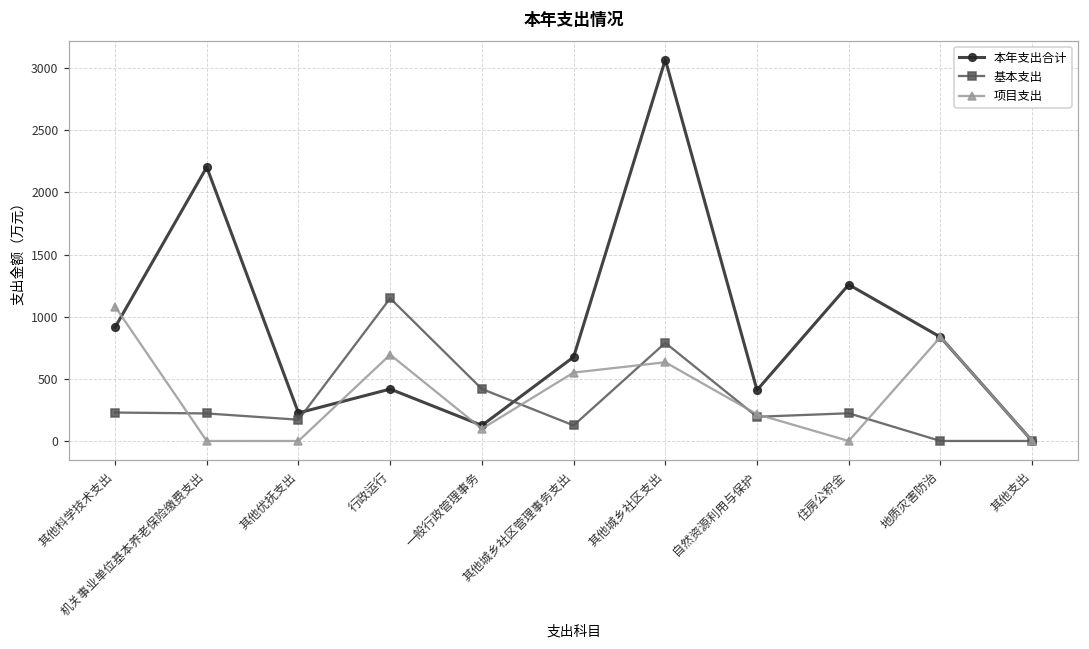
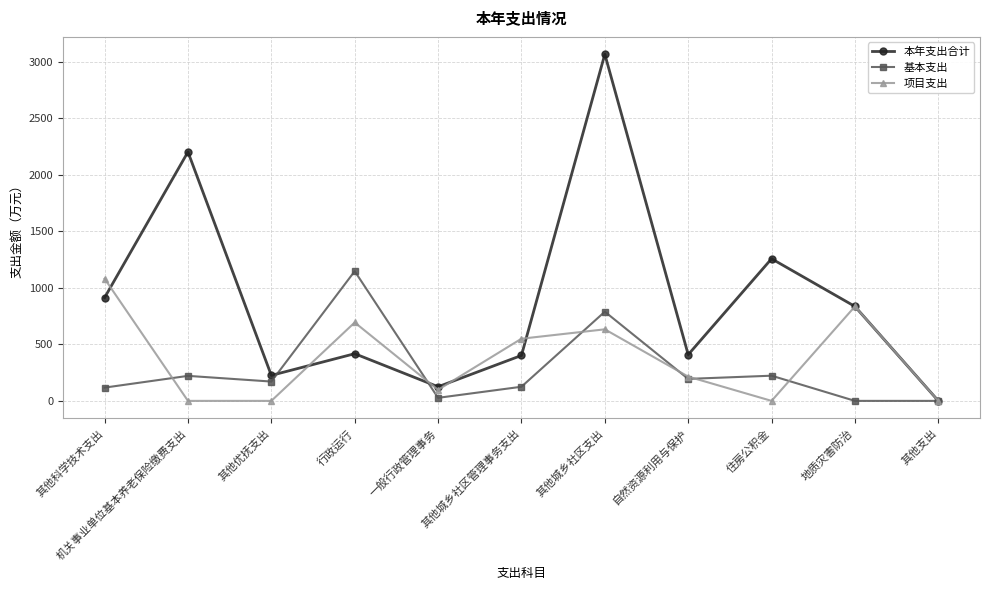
基本支出, 其他科学技术支出: 230 -> 120
基本支出, 一般行政管理事务: 420 -> 30
本年支出合计, 其他城乡社区管理事务支出: 680 -> 400
